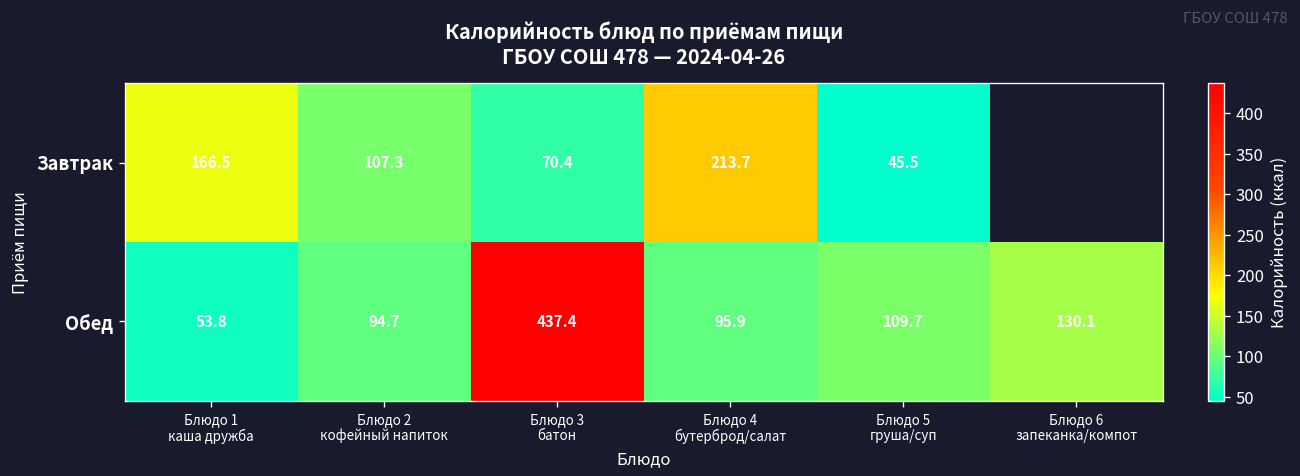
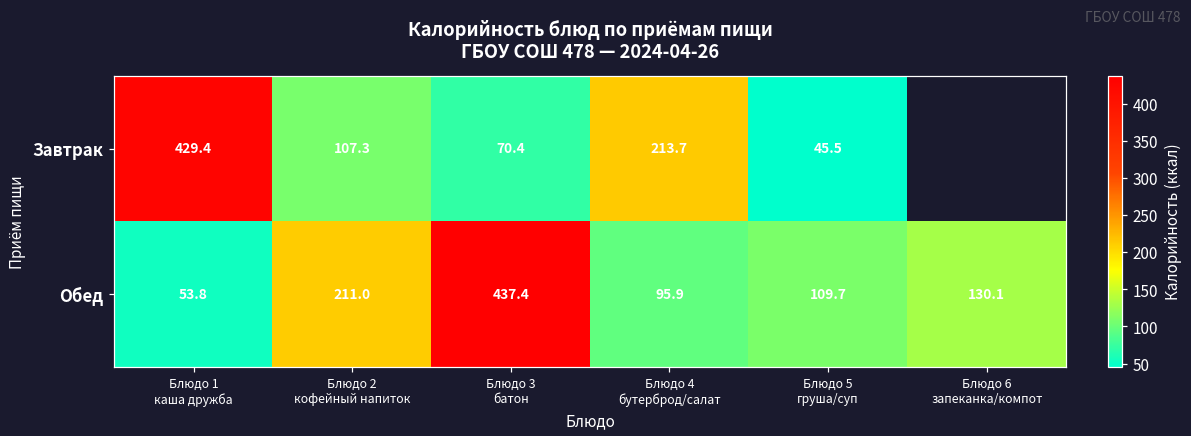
Завтрак, Блюдо 1 каша дружба: 166.5 -> 429.4
Обед, Блюдо 2 кофейный напиток: 94.7 -> 211.0
